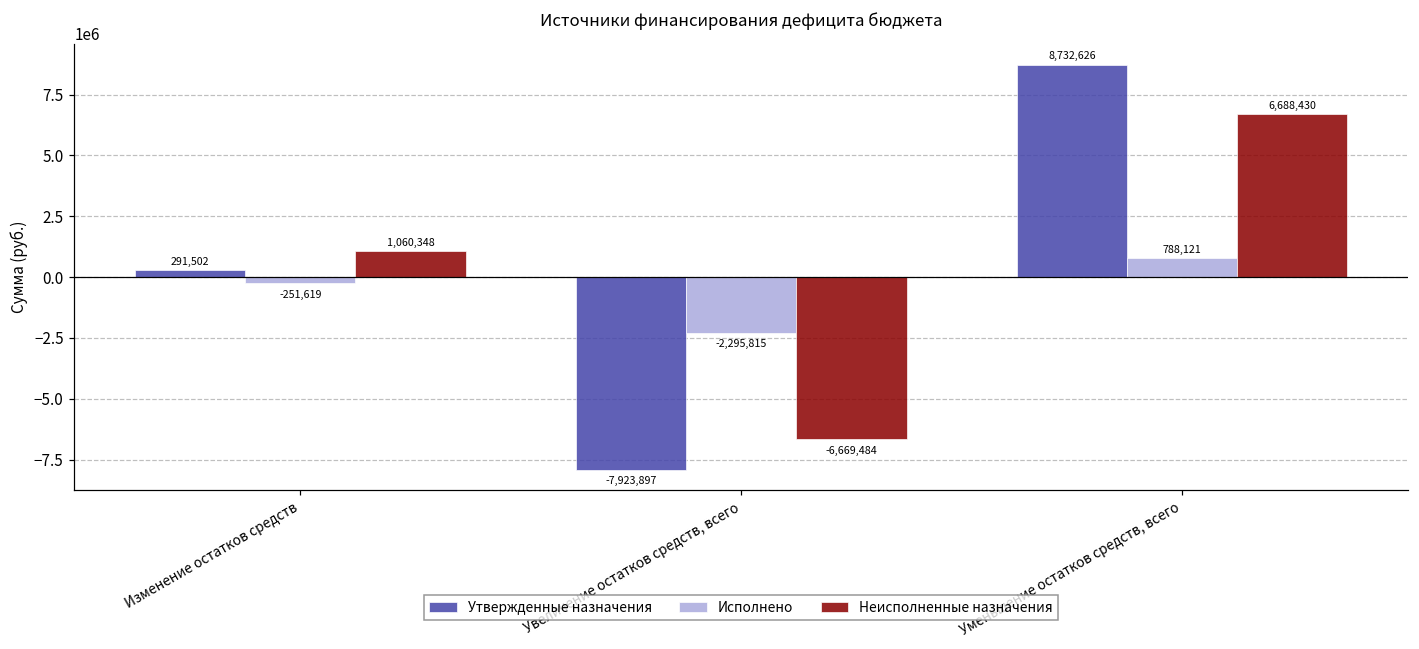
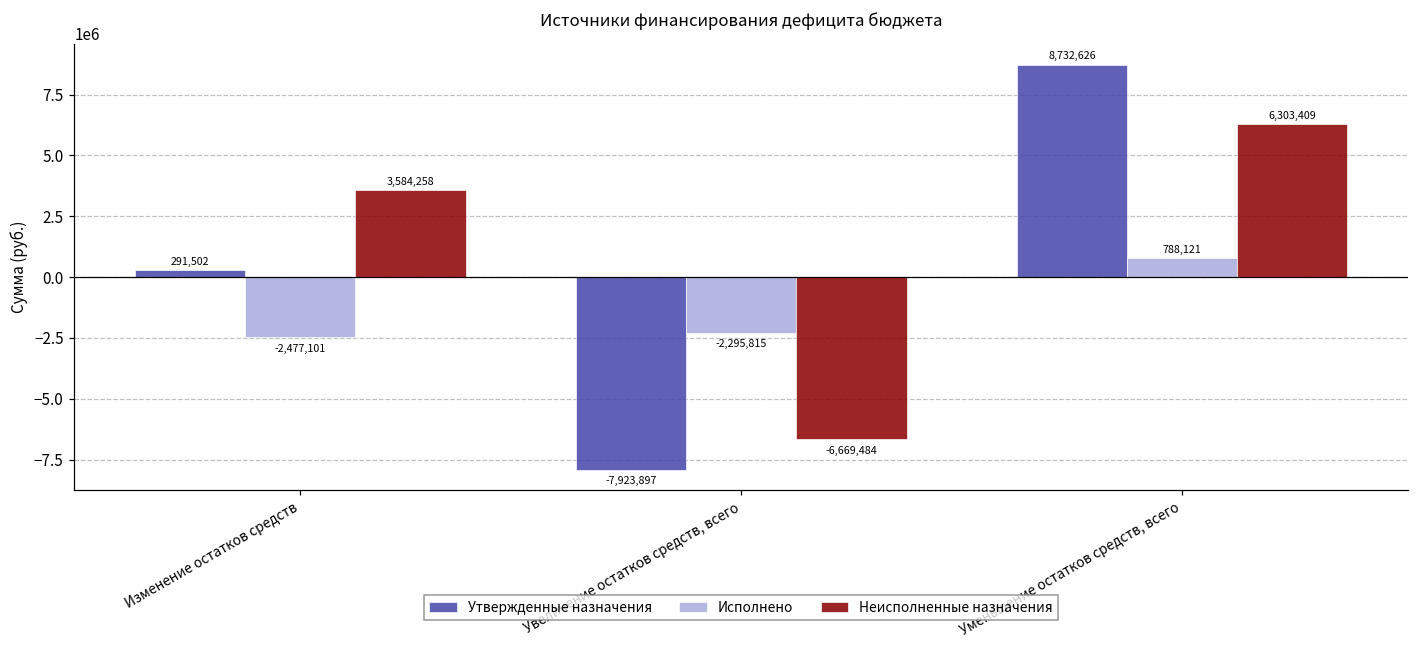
Исполнено, Изменение остатков средств: -251,619 -> -2,477,101
Неисполненные назначения, Изменение остатков средств: 1,060,348 -> 3,584,258
Неисполненные назначения, Уменьшение остатков средств, всего: 6,688,430 -> 6,303,409
